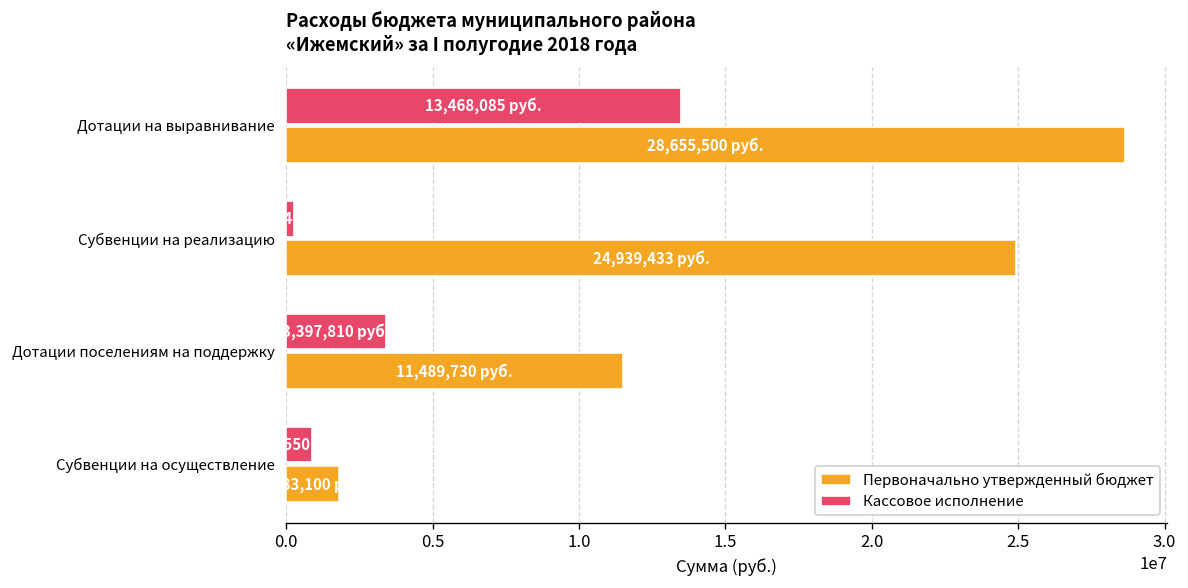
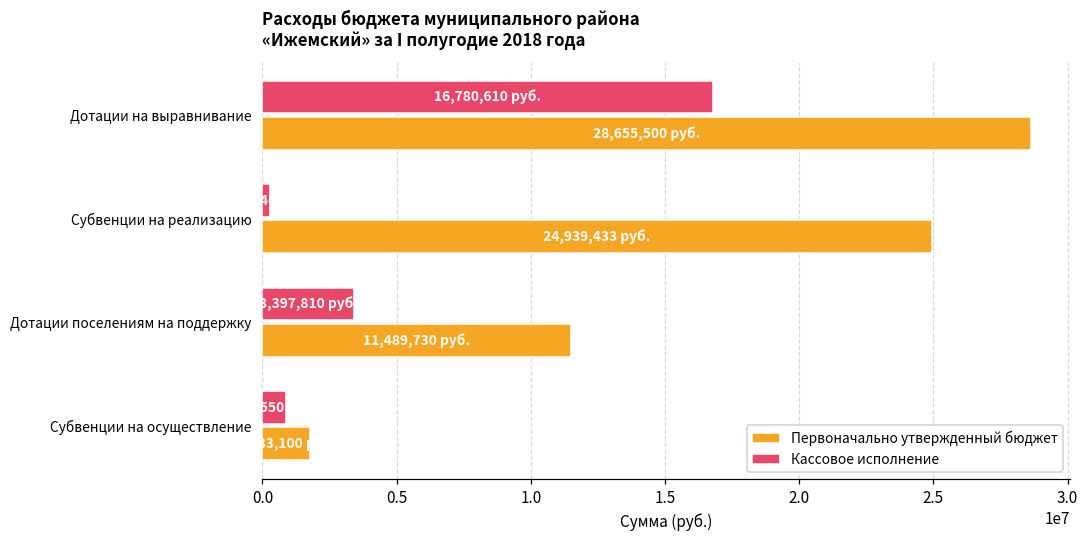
Кассовое исполнение, Дотации на выравнивание: 13,468,085 -> 16,780,610
